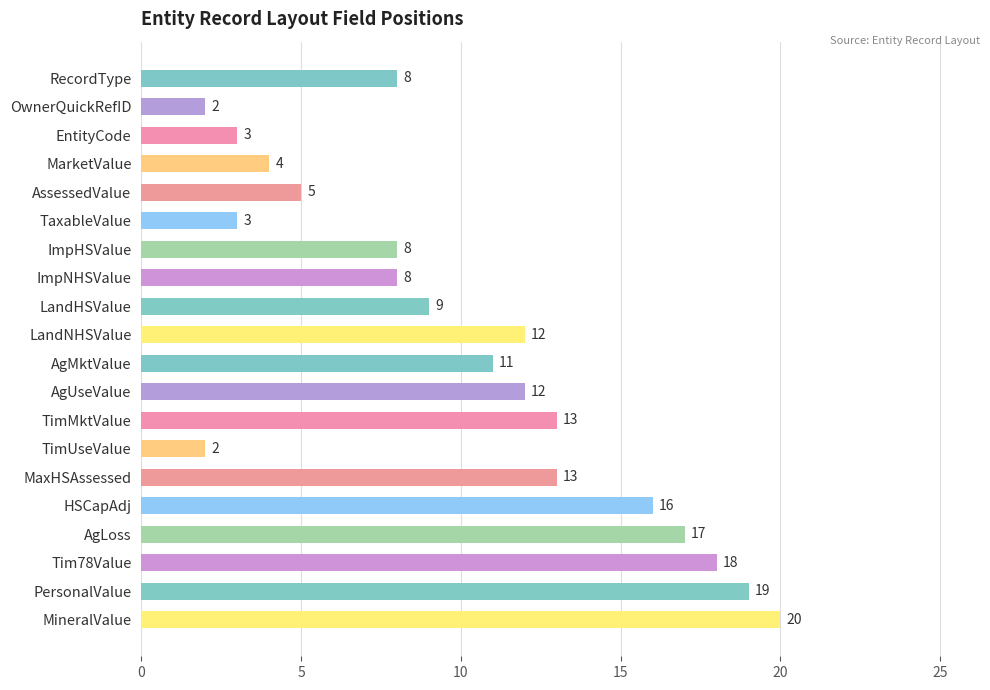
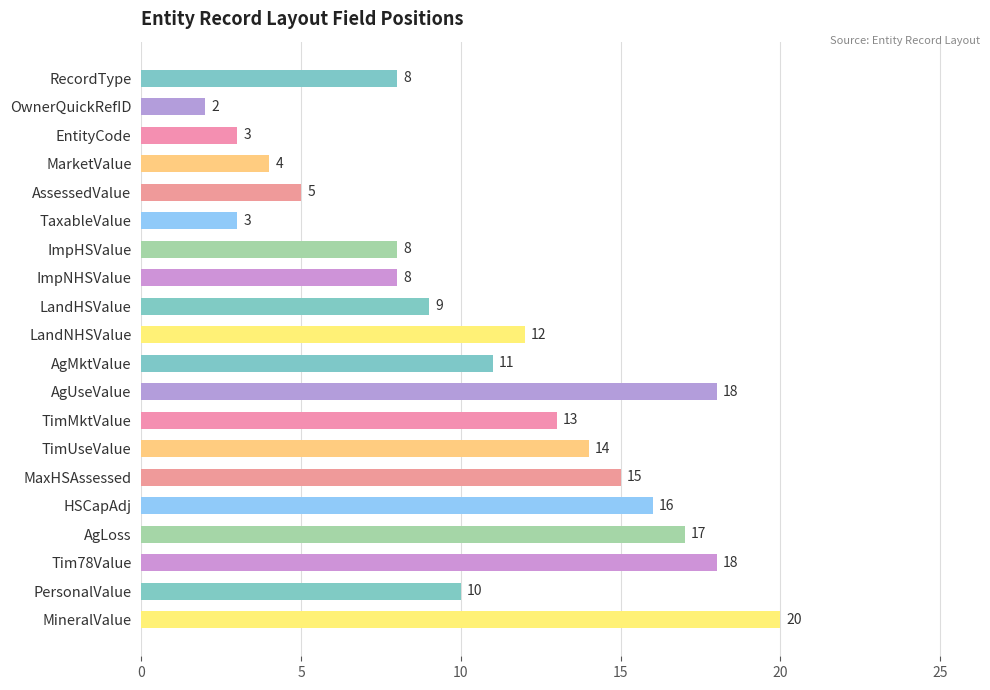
AgUseValue: 12 -> 18
TimUseValue: 2 -> 14
MaxHSAssessed: 13 -> 15
PersonalValue: 19 -> 10
